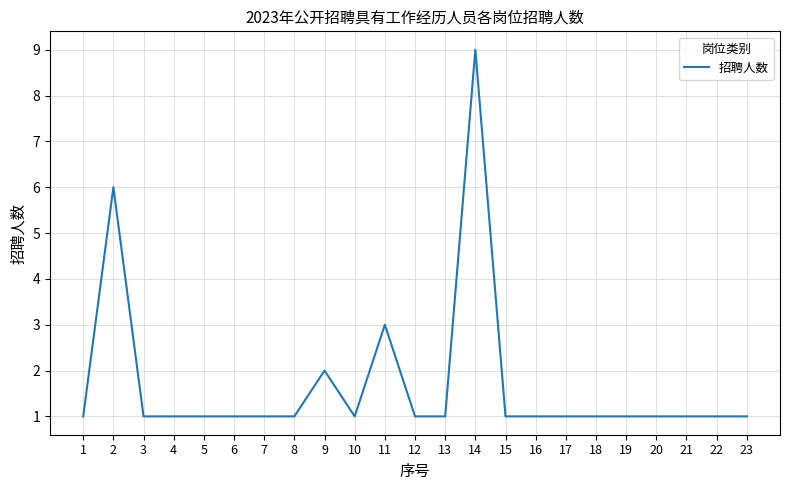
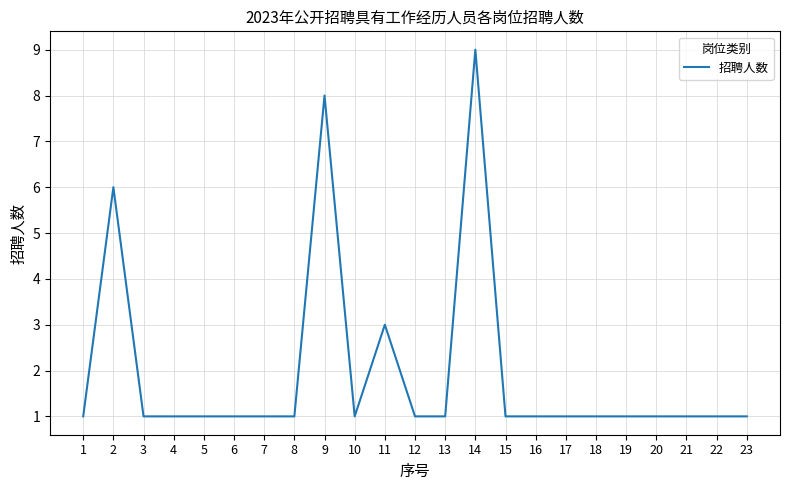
9: 2 -> 8
